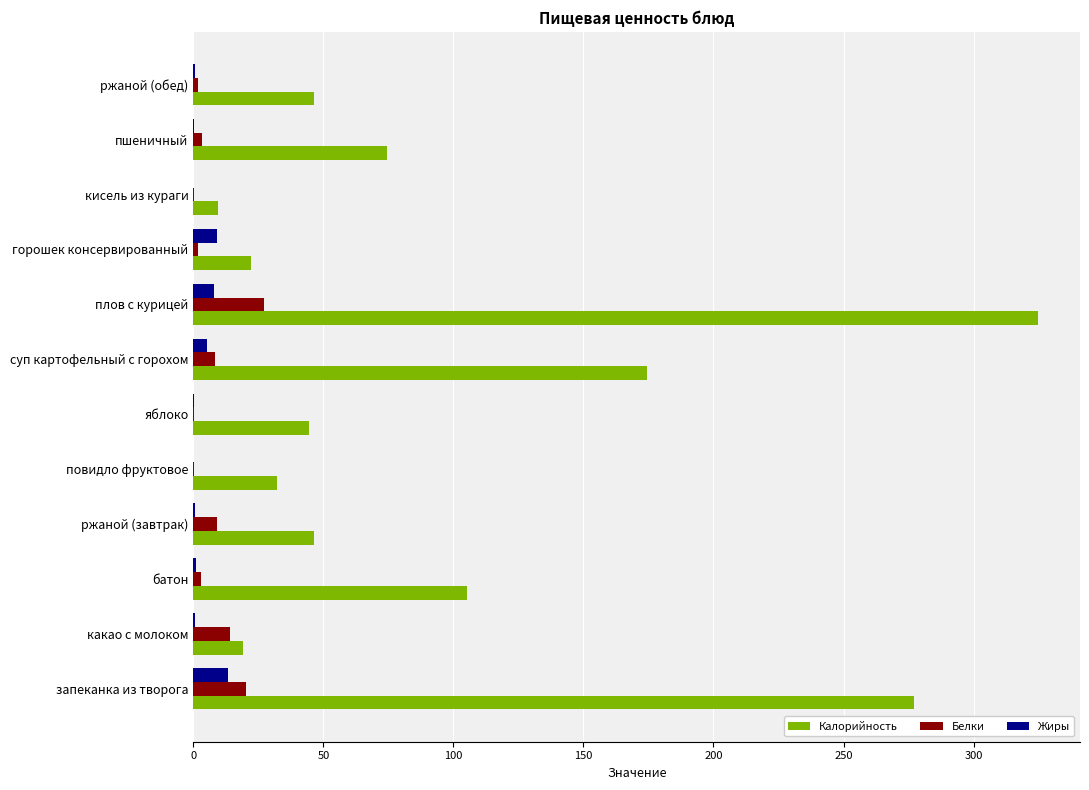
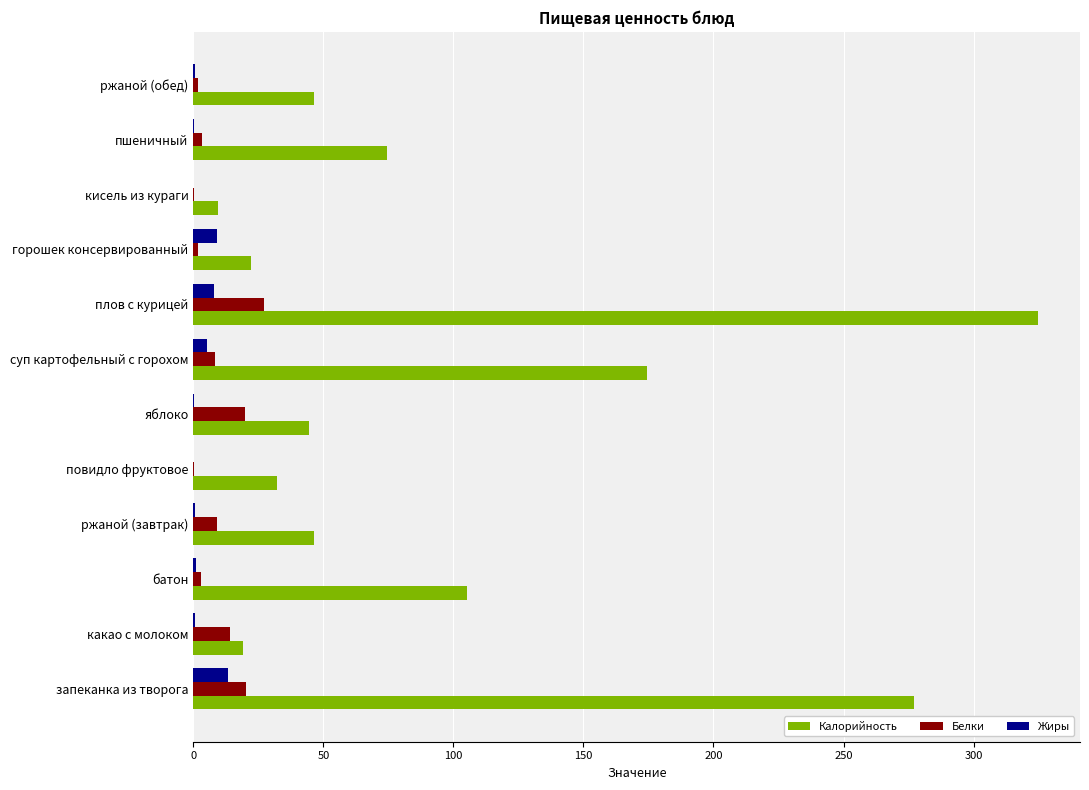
Белки, яблоко: 0 -> 20
